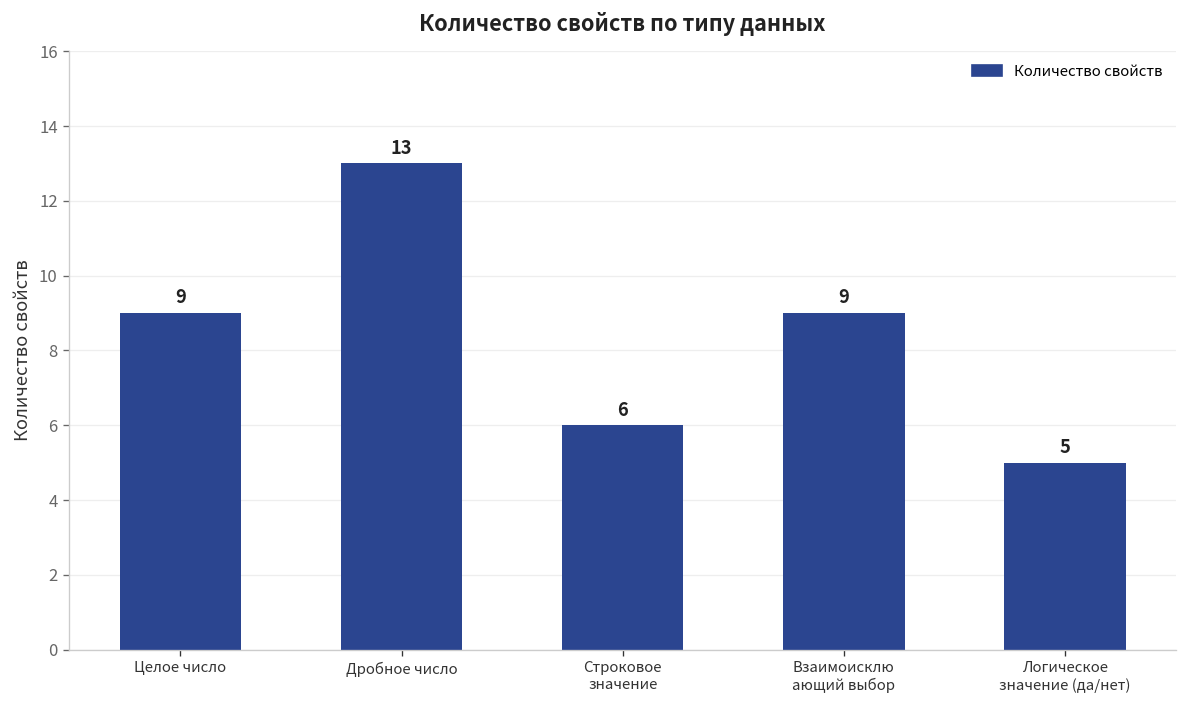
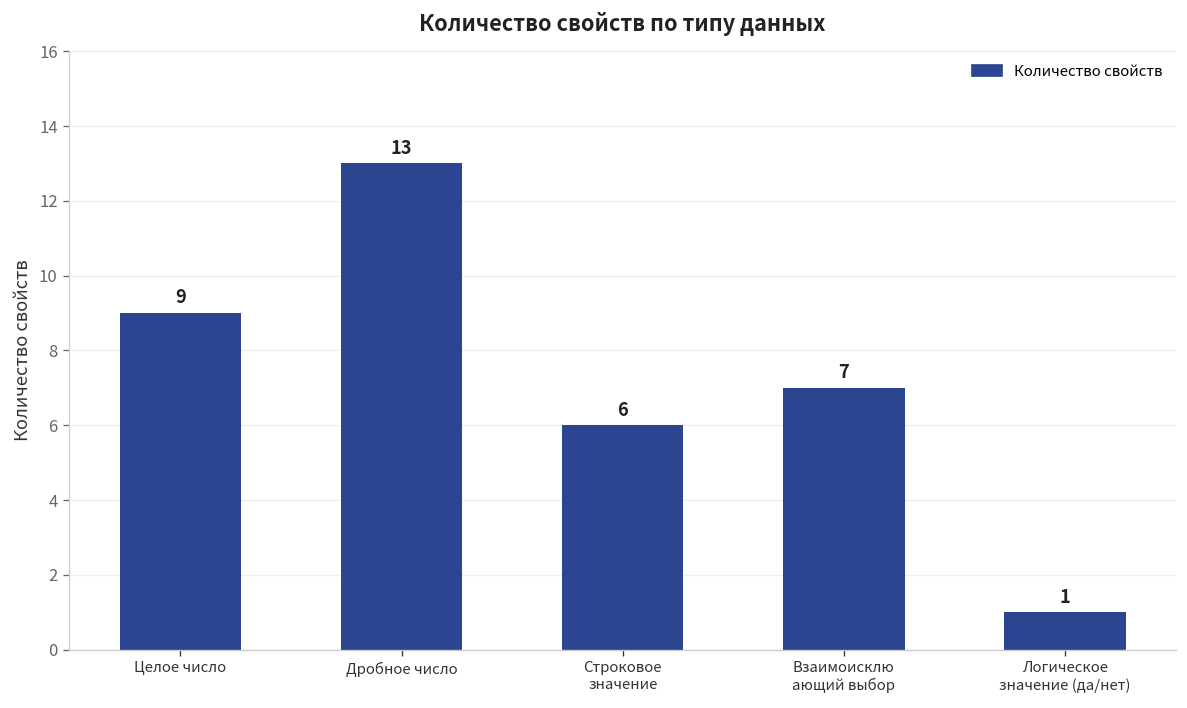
Взаимоисклю ающий выбор: 9 -> 7
Логическое значение (да/нет): 5 -> 1
